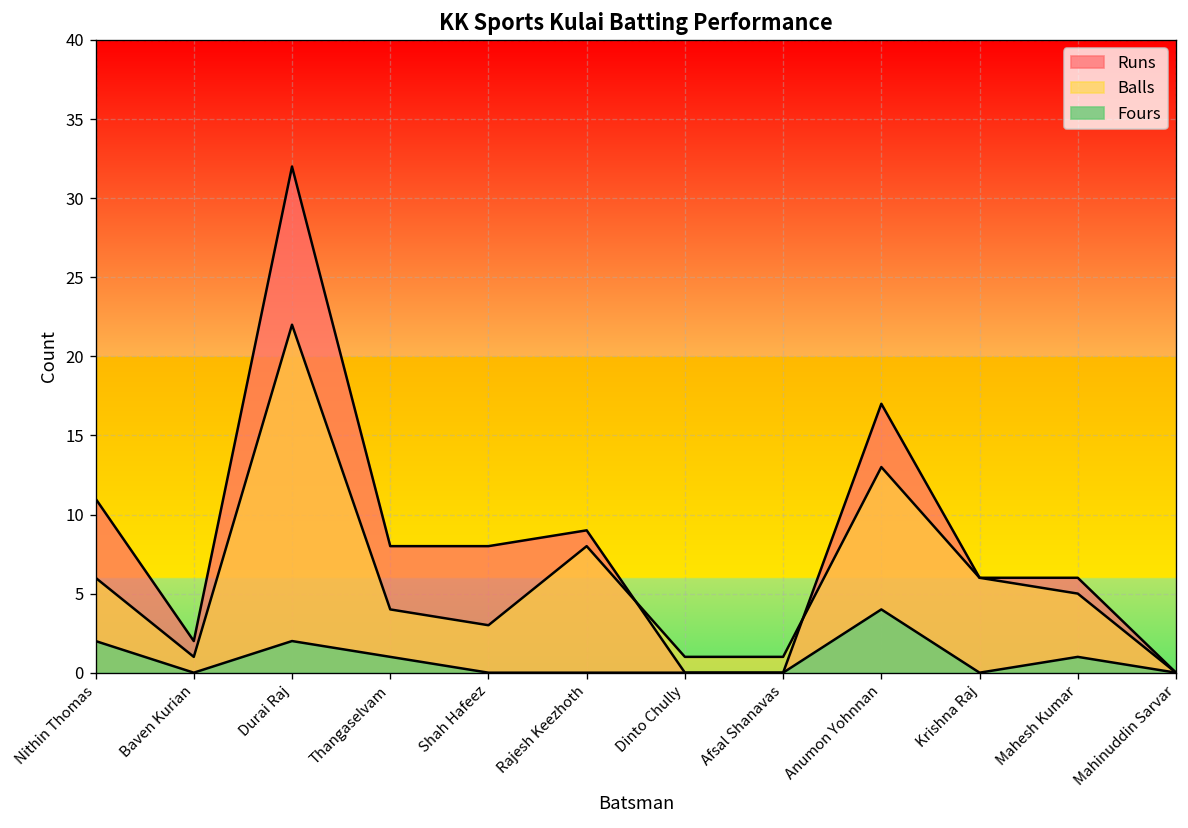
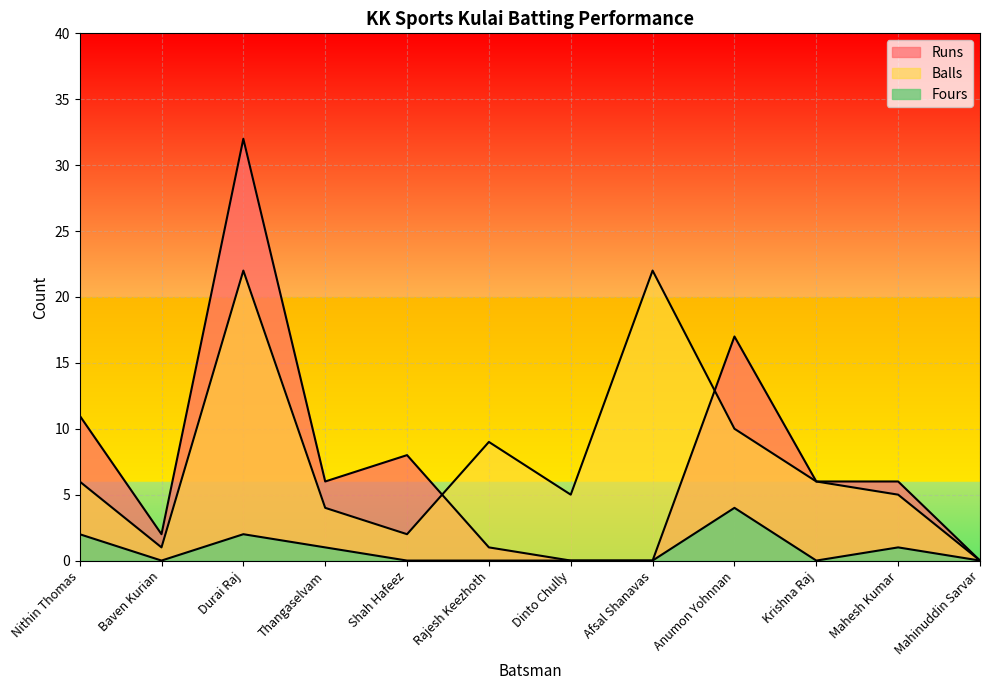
Runs, Thangaselvam: 8 -> 6
Balls, Shah Hafeez: 3 -> 2
Runs, Rajesh Keezhoth: 9 -> 1
Balls, Rajesh Keezhoth: 8 -> 9
Balls, Dinto Chully: 1 -> 5
Balls, Afsal Shanavas: 1 -> 22
Balls, Anumon Yohnnan: 13 -> 10
